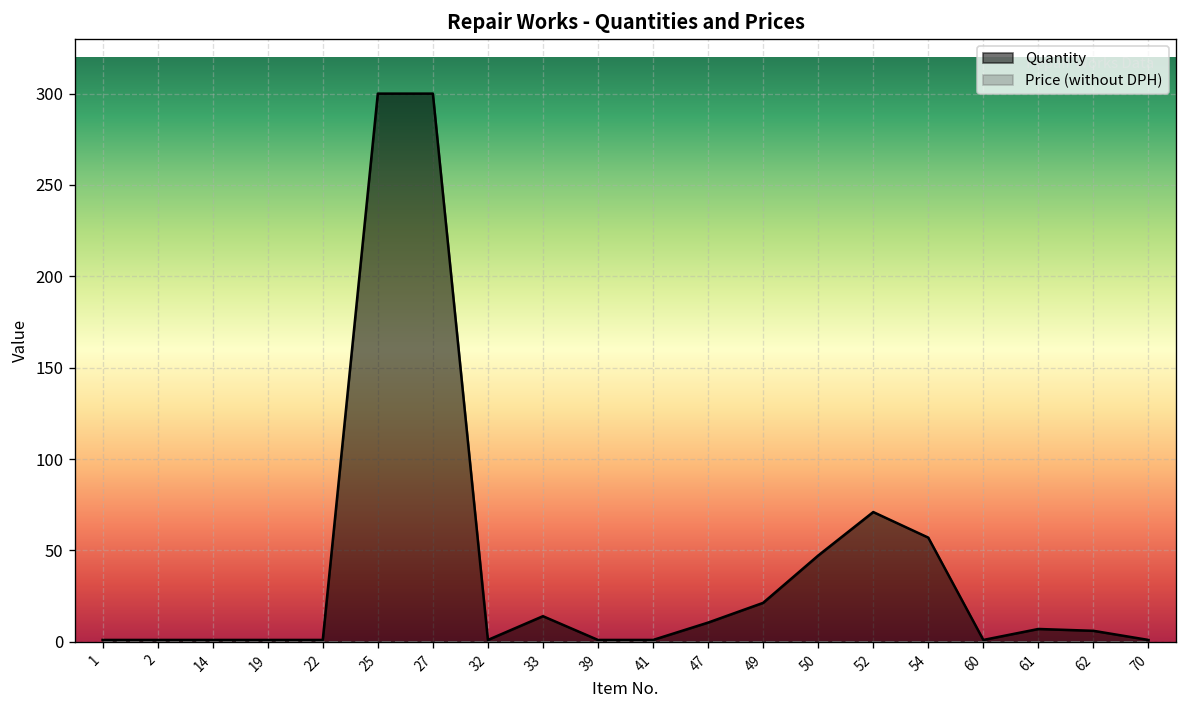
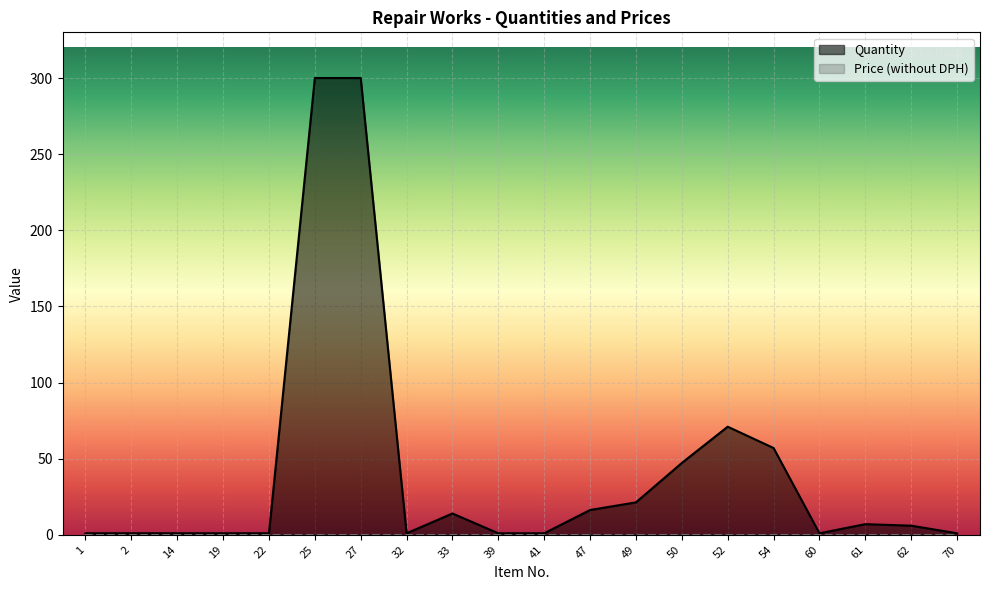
Quantity, 47: 11 -> 16
